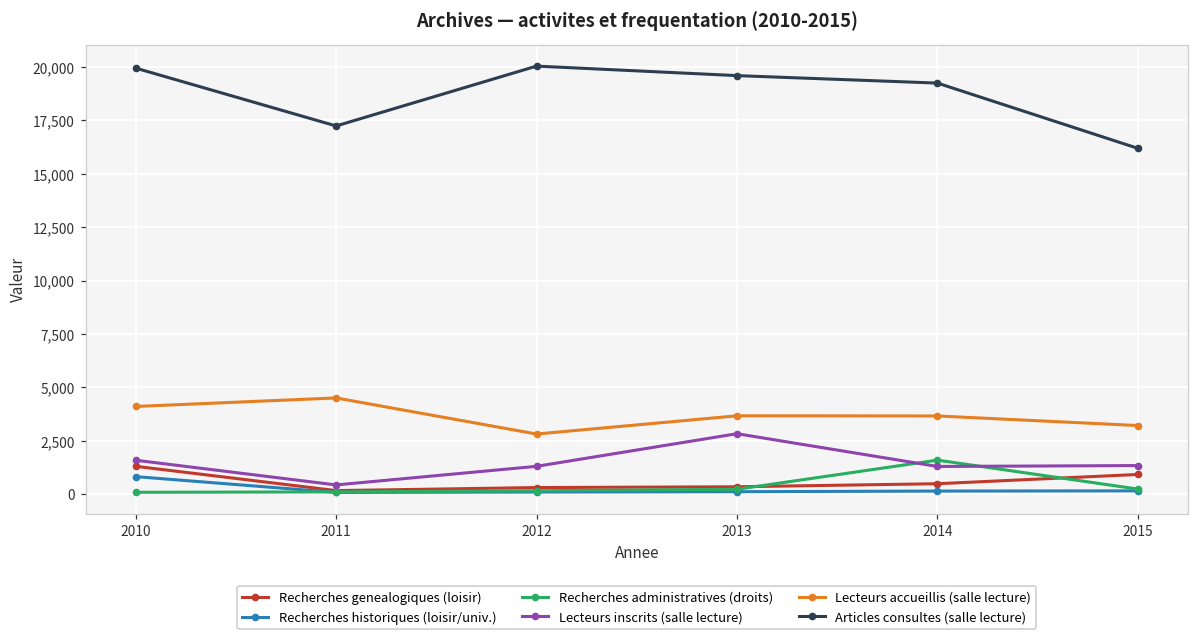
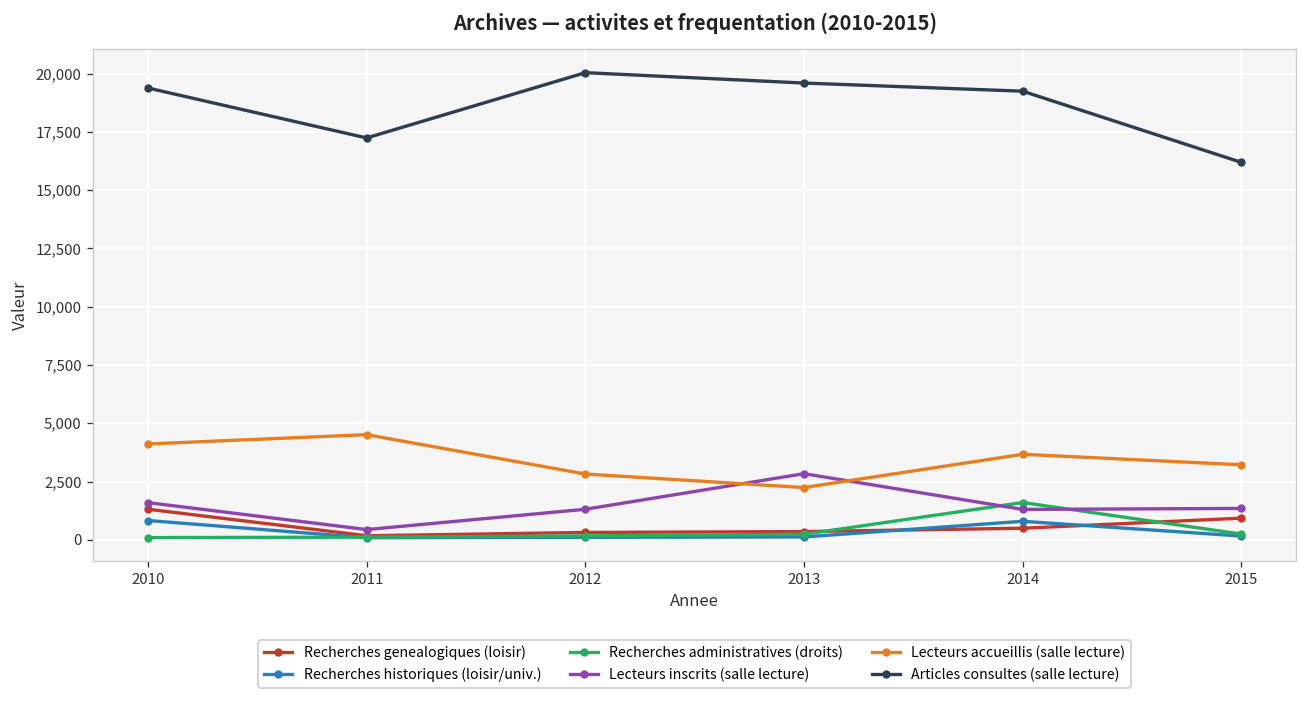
Articles consultes (salle lecture), 2010: 19,900 -> 19,400
Lecteurs accueillis (salle lecture), 2013: 3,700 -> 2,200
Recherches historiques (loisir/univ.), 2014: 200 -> 800
